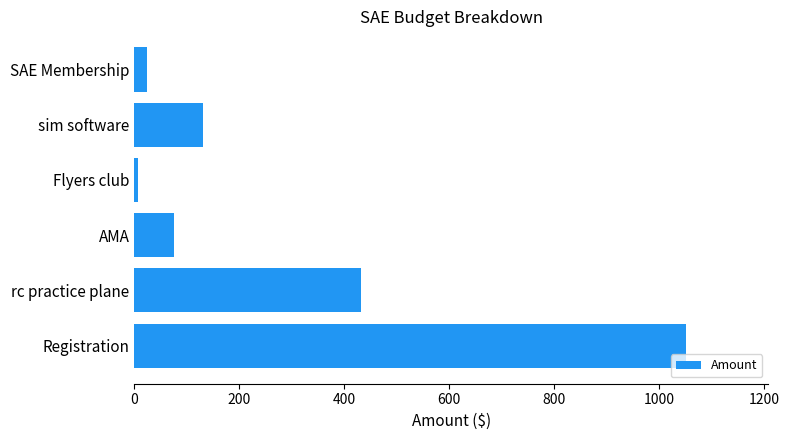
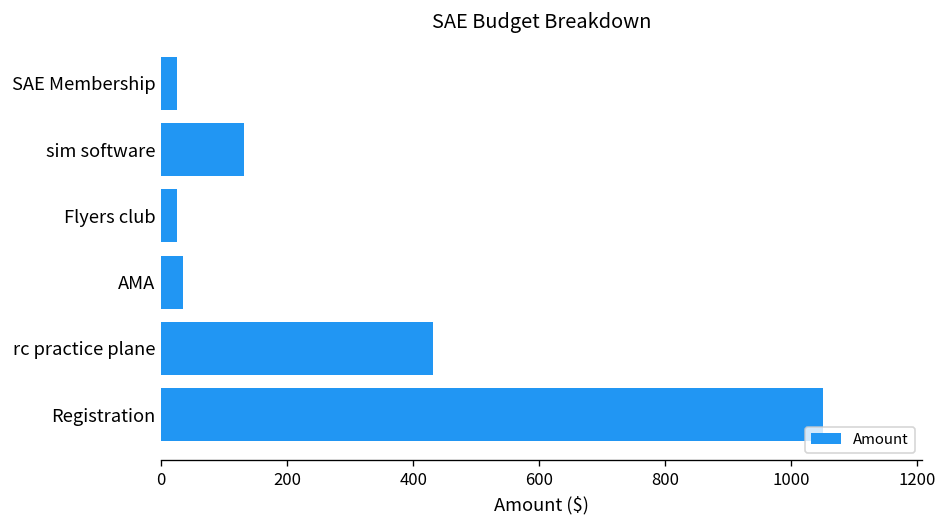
Flyers club: 10 -> 30
AMA: 80 -> 30
